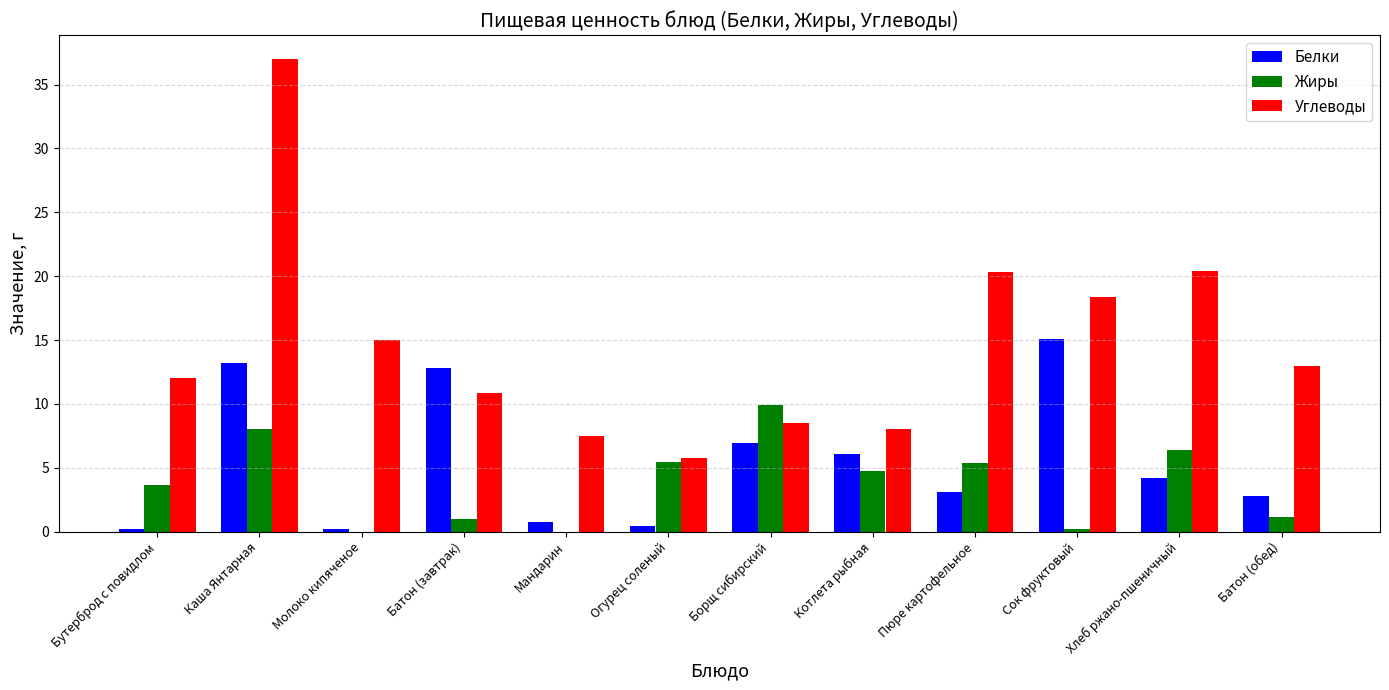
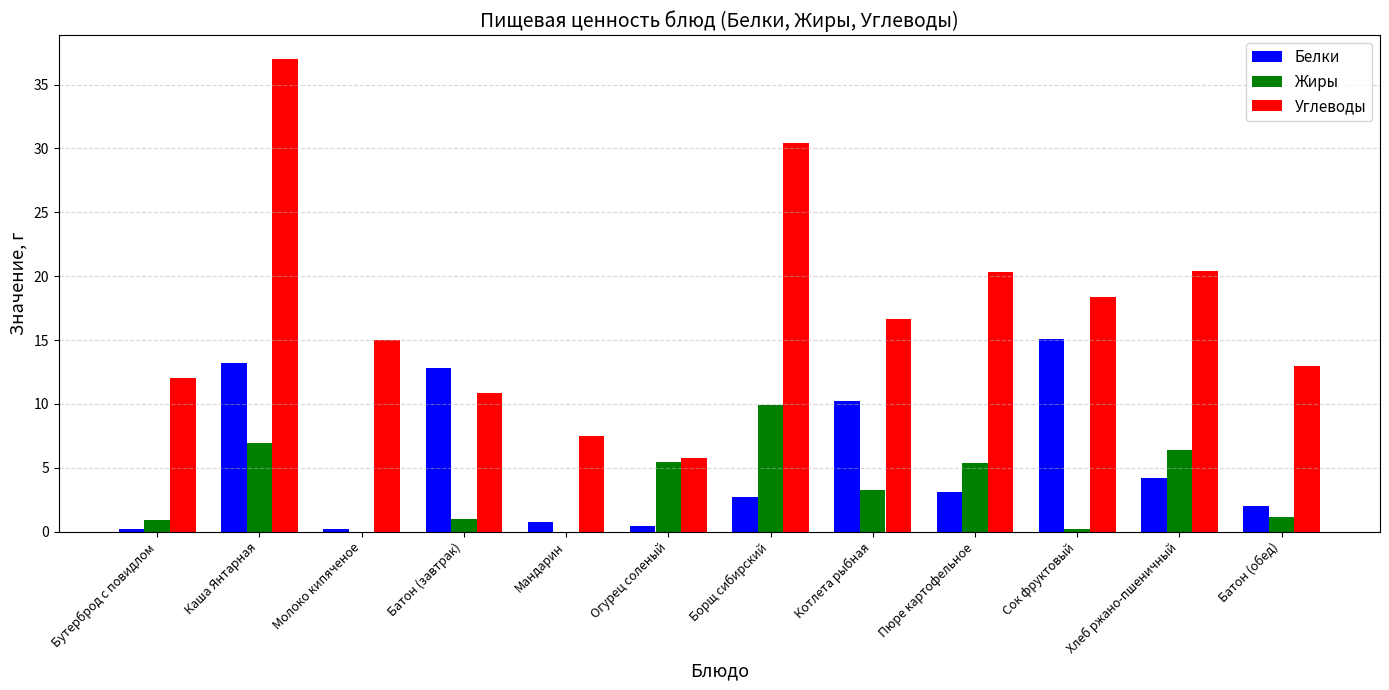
Жиры, Бутерброд с повидлом: 3.7 -> 0.9
Жиры, Каша Янтарная: 8.0 -> 6.9
Белки, Борщ сибирский: 6.9 -> 2.7
Углеводы, Борщ сибирский: 8.5 -> 30.5
Белки, Котлета рыбная: 6.1 -> 10.3
Жиры, Котлета рыбная: 4.7 -> 3.3
Углеводы, Котлета рыбная: 8.0 -> 16.7
Белки, Батон (обед): 2.8 -> 2.0
